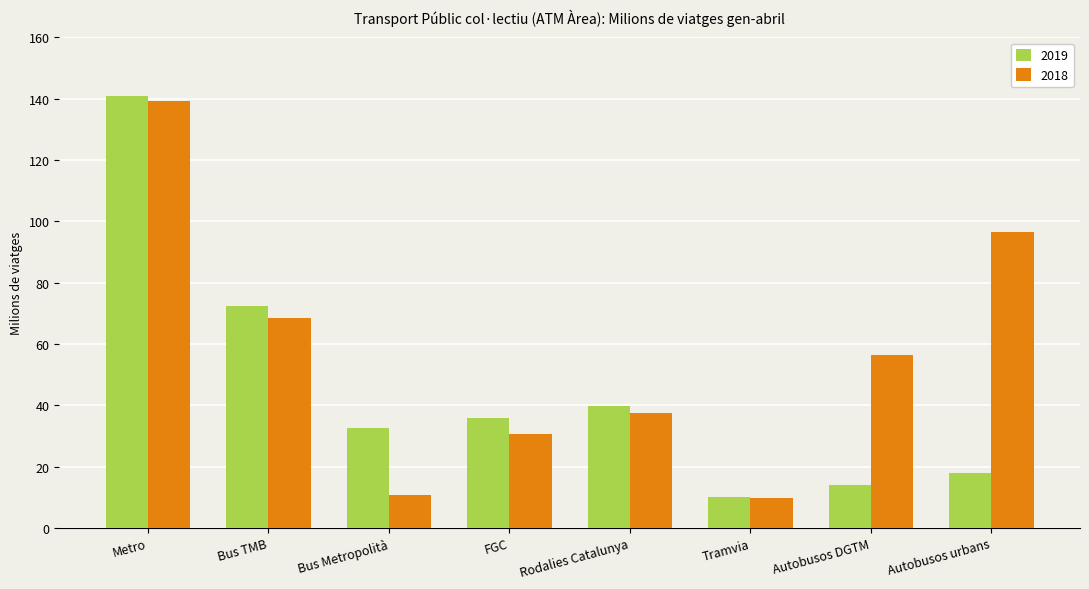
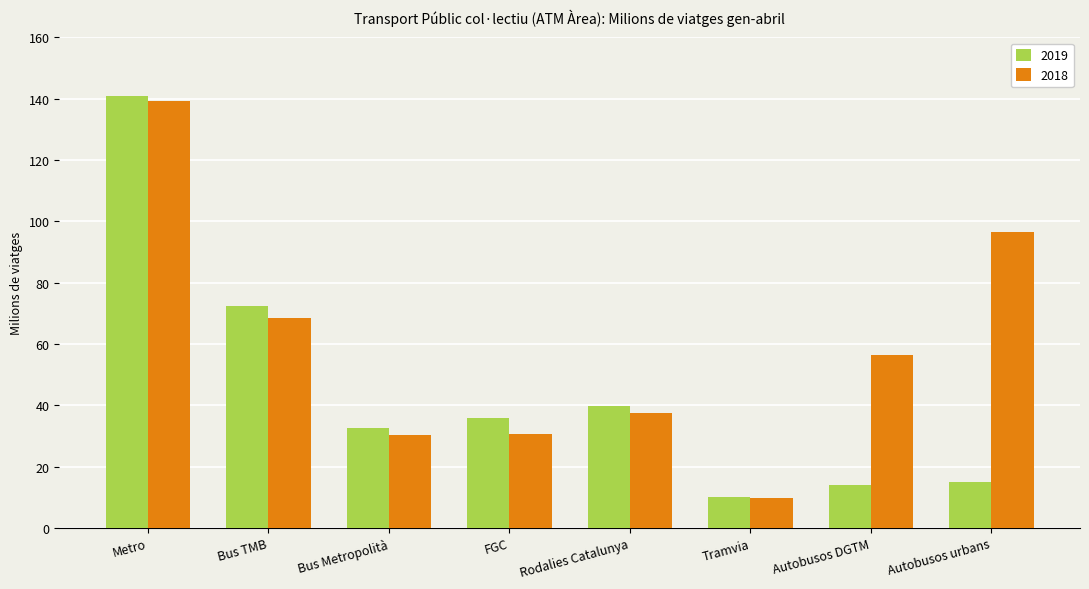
2018, Bus Metropolità: 11 -> 30
2019, Autobusos urbans: 18 -> 15
